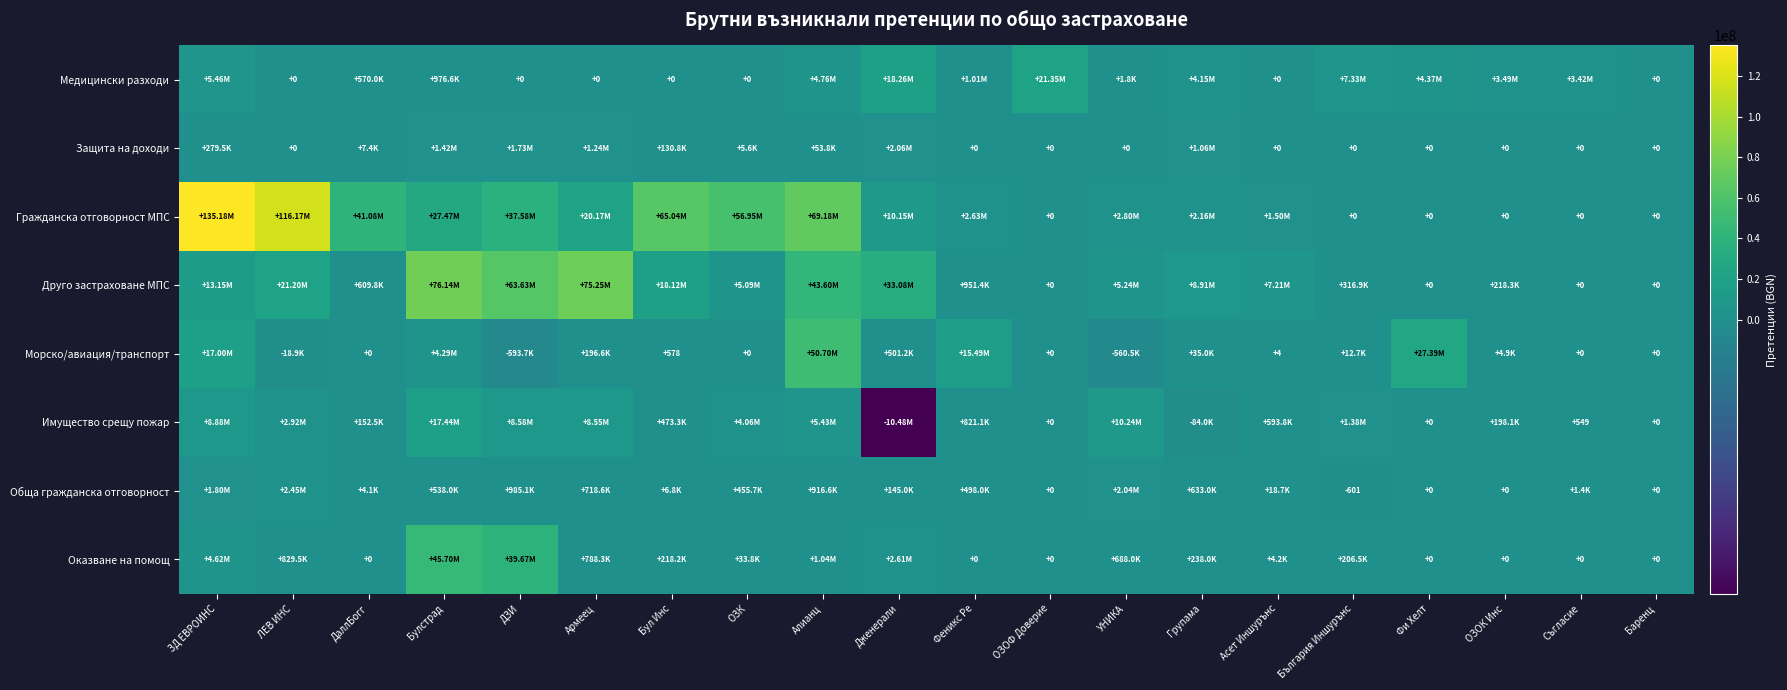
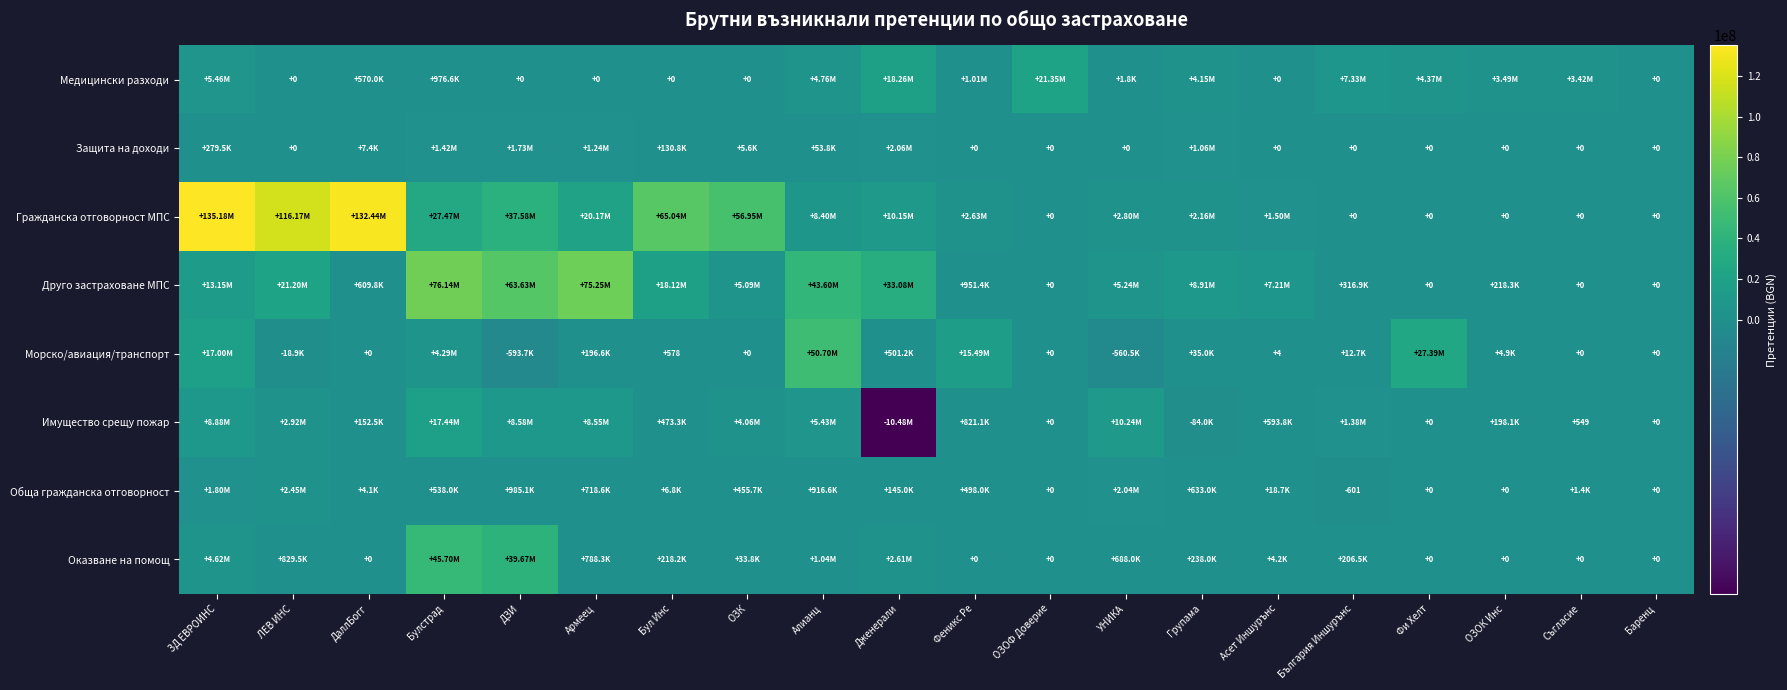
Гражданска отговорност МПС, ДаллБогг: +41.08M -> +132.44M
Гражданска отговорност МПС, Алианц: +69.18M -> +8.40M
